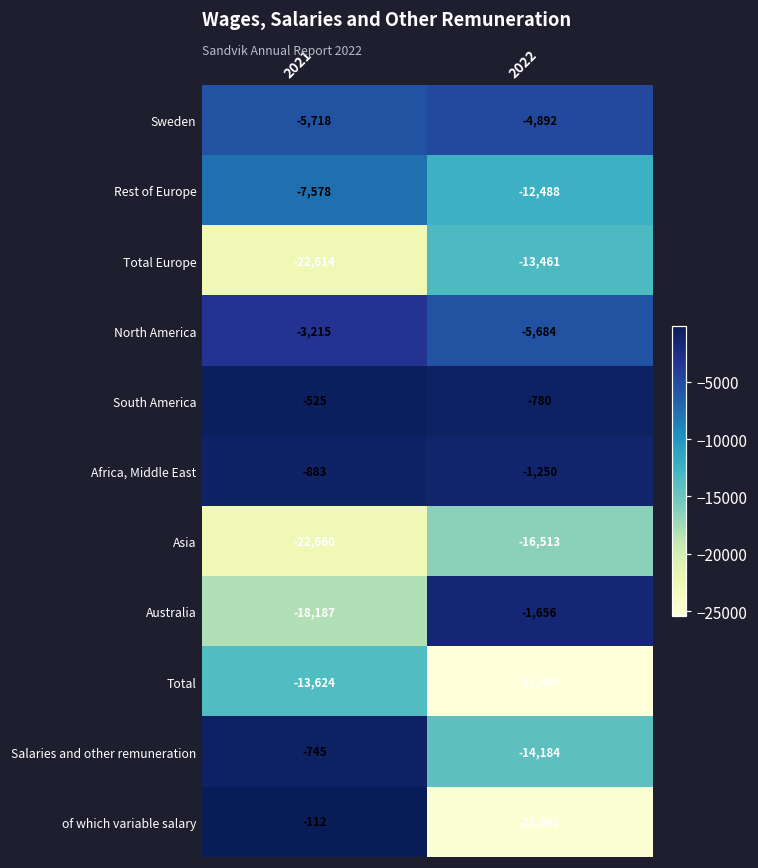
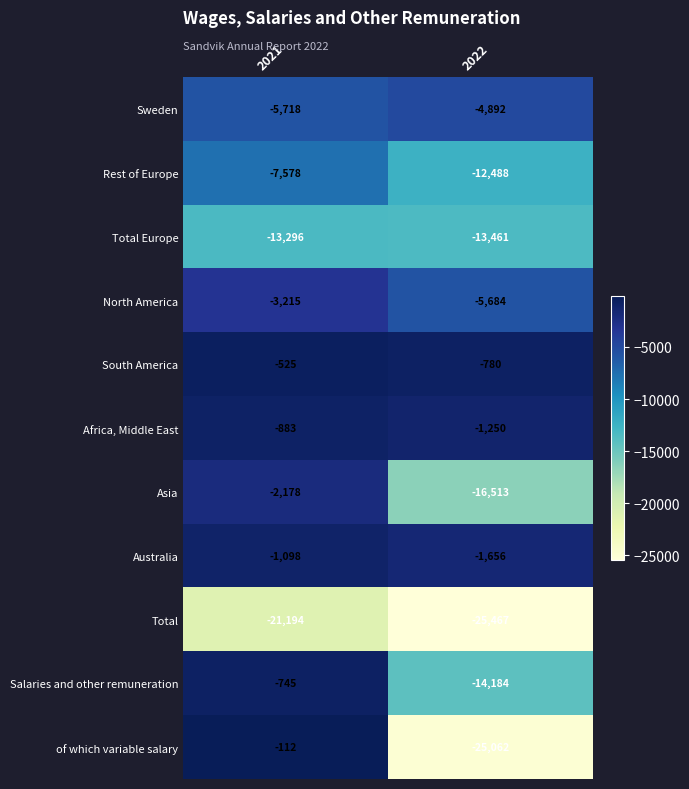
Total Europe, 2021: -22,614 -> -13,296
Asia, 2021: -22,660 -> -2,178
Australia, 2021: -18,187 -> -1,098
Total, 2021: -13,624 -> -21,194
